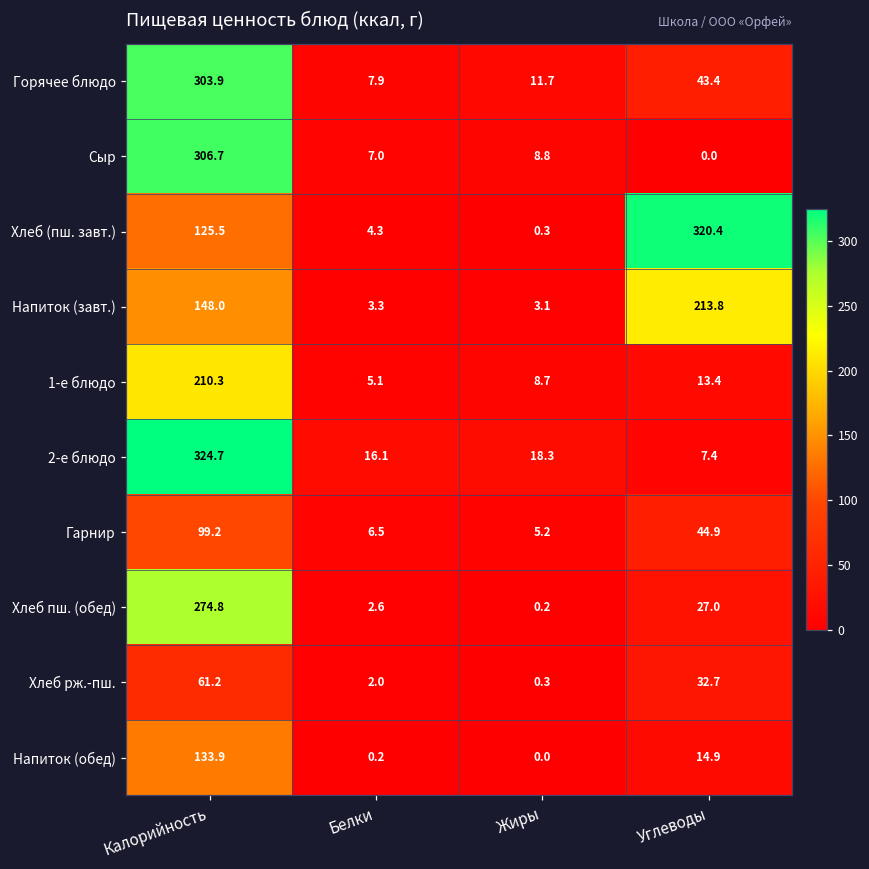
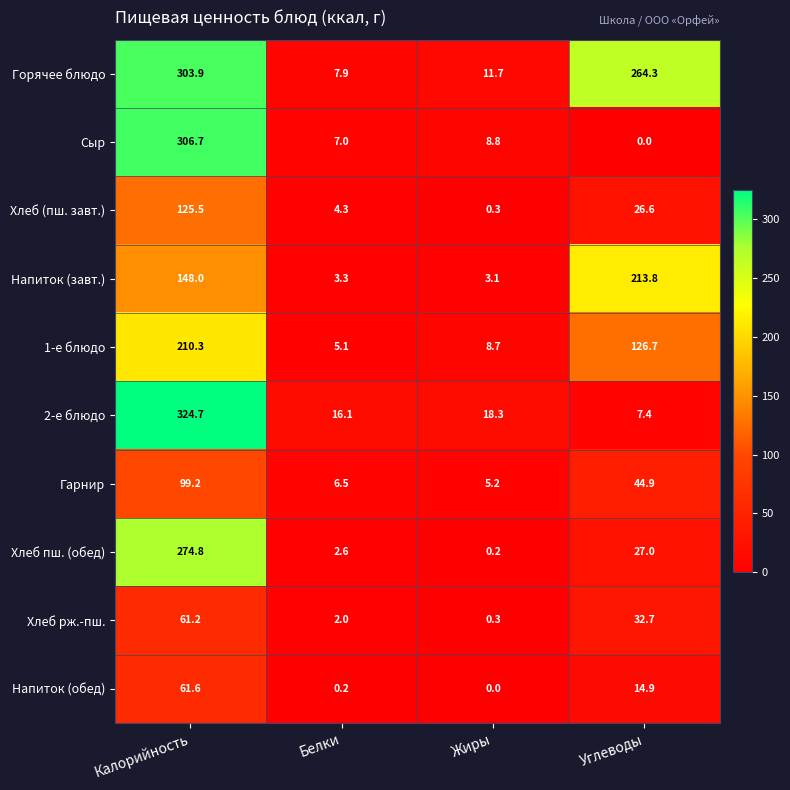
Горячее блюдо, Углеводы: 43.4 -> 264.3
Хлеб (пш. завт.), Углеводы: 320.4 -> 26.6
1-е блюдо, Углеводы: 13.4 -> 126.7
Напиток (обед), Калорийность: 133.9 -> 61.6
